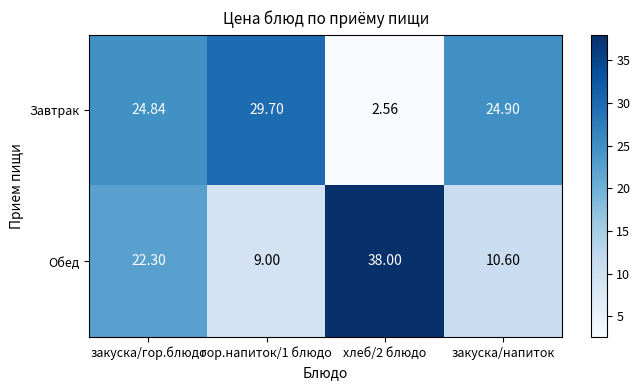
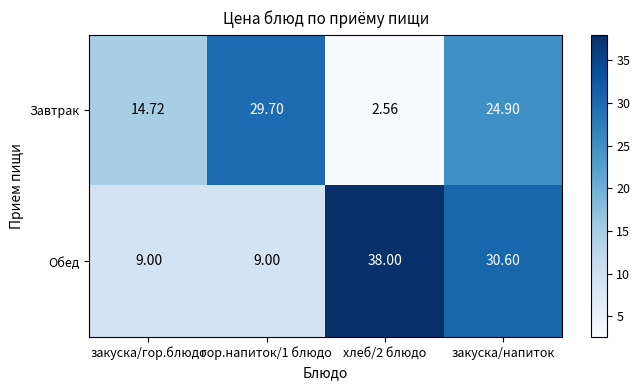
Завтрак, закуска/гор.блюдо: 24.84 -> 14.72
Обед, закуска/гор.блюдо: 22.30 -> 9.00
Обед, закуска/напиток: 10.60 -> 30.60
